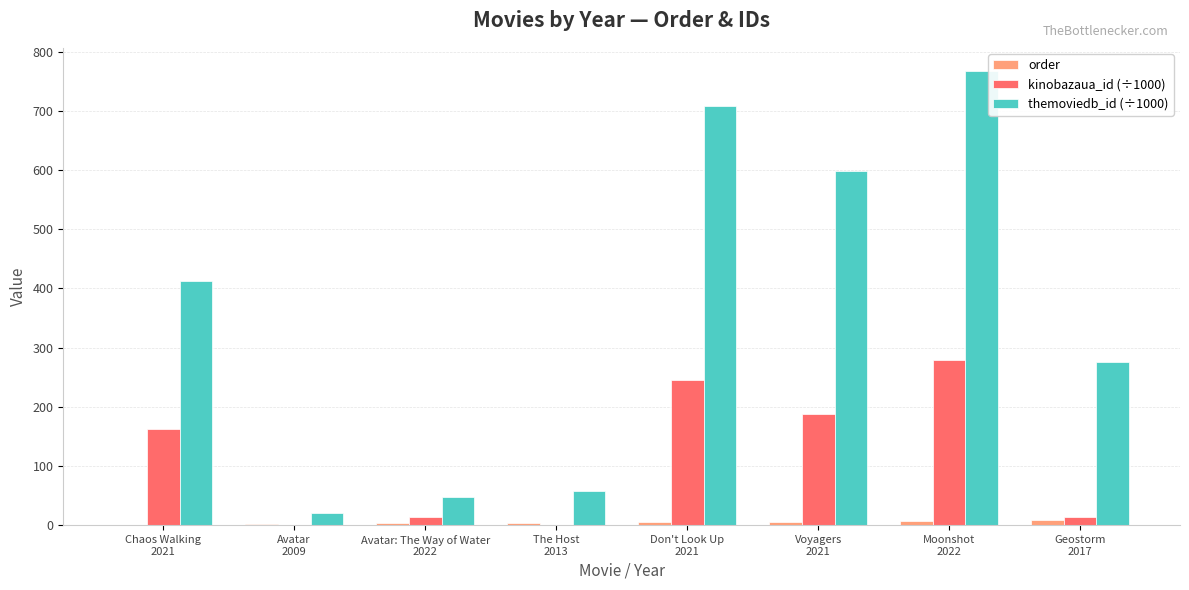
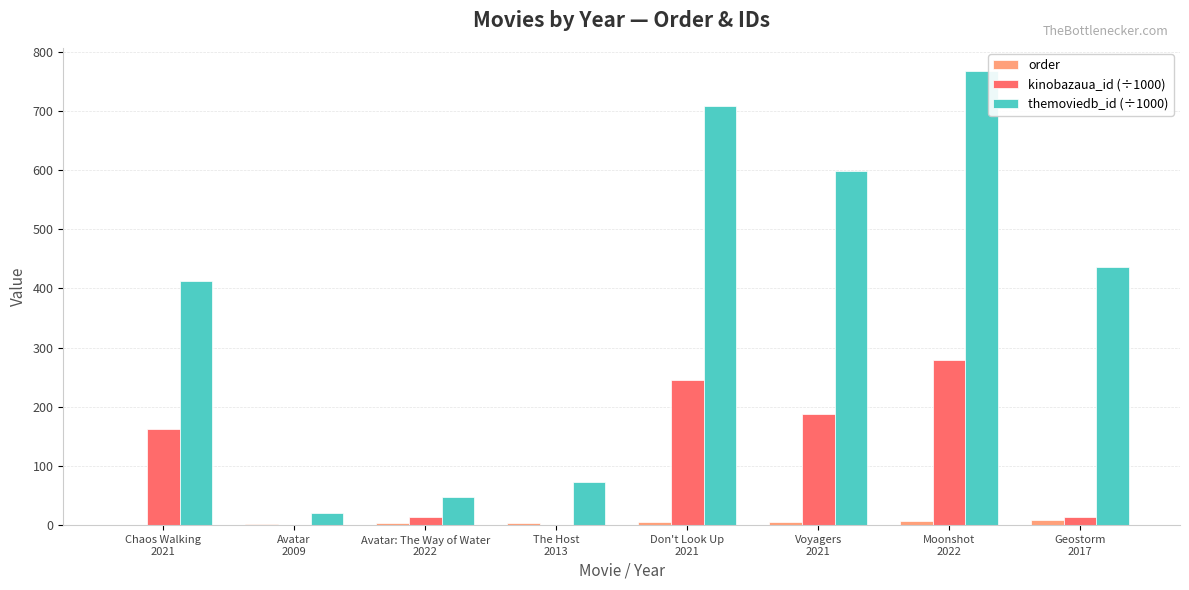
themoviedb_id (÷1000), The Host 2013: 60 -> 70
themoviedb_id (÷1000), Geostorm 2017: 270 -> 440
